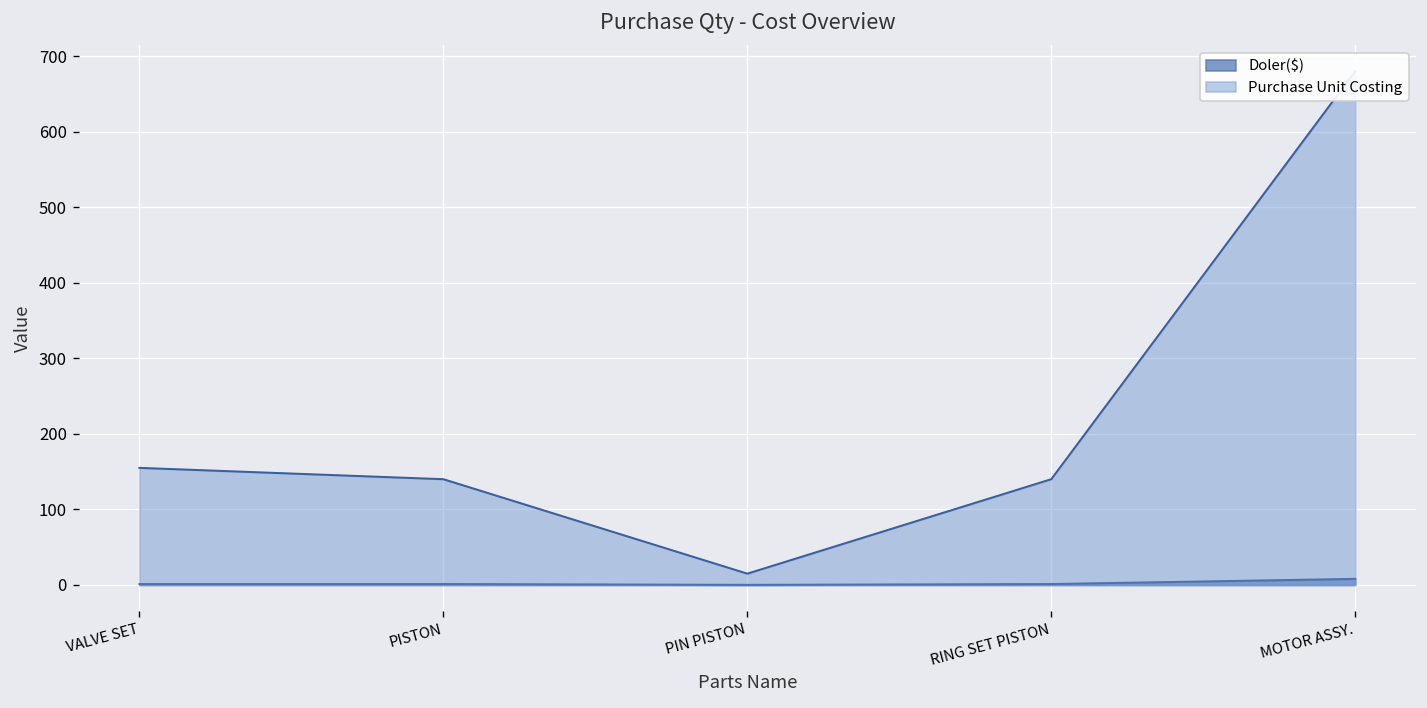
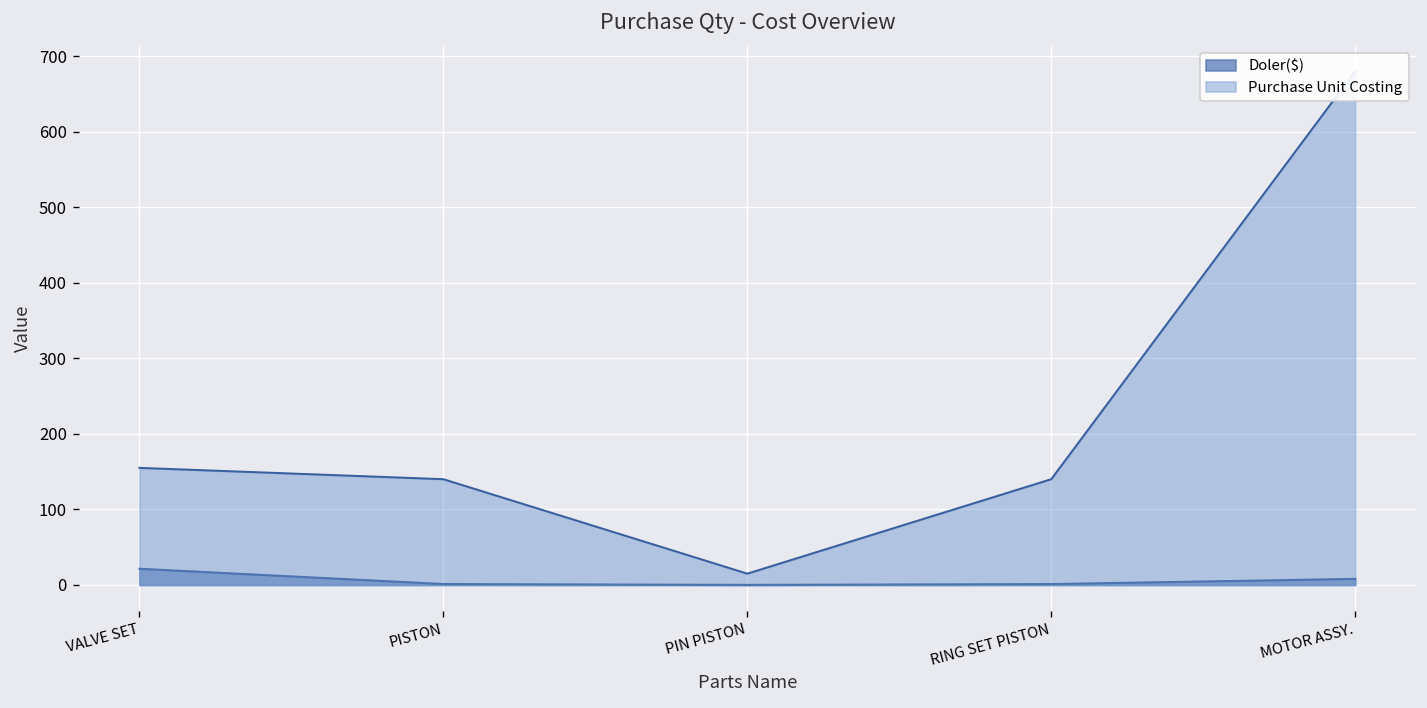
Doler($), VALVE SET: 0 -> 20
